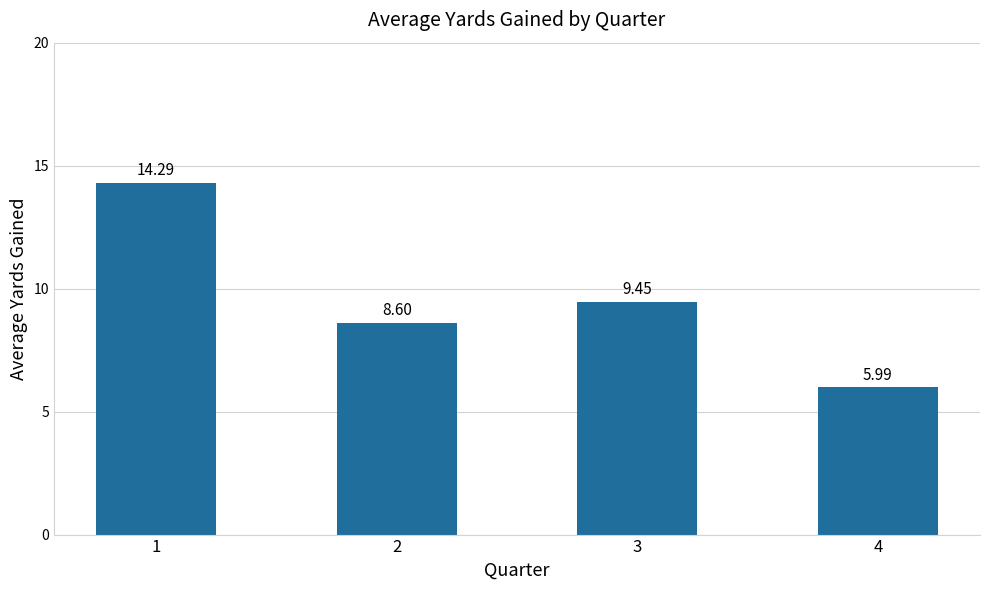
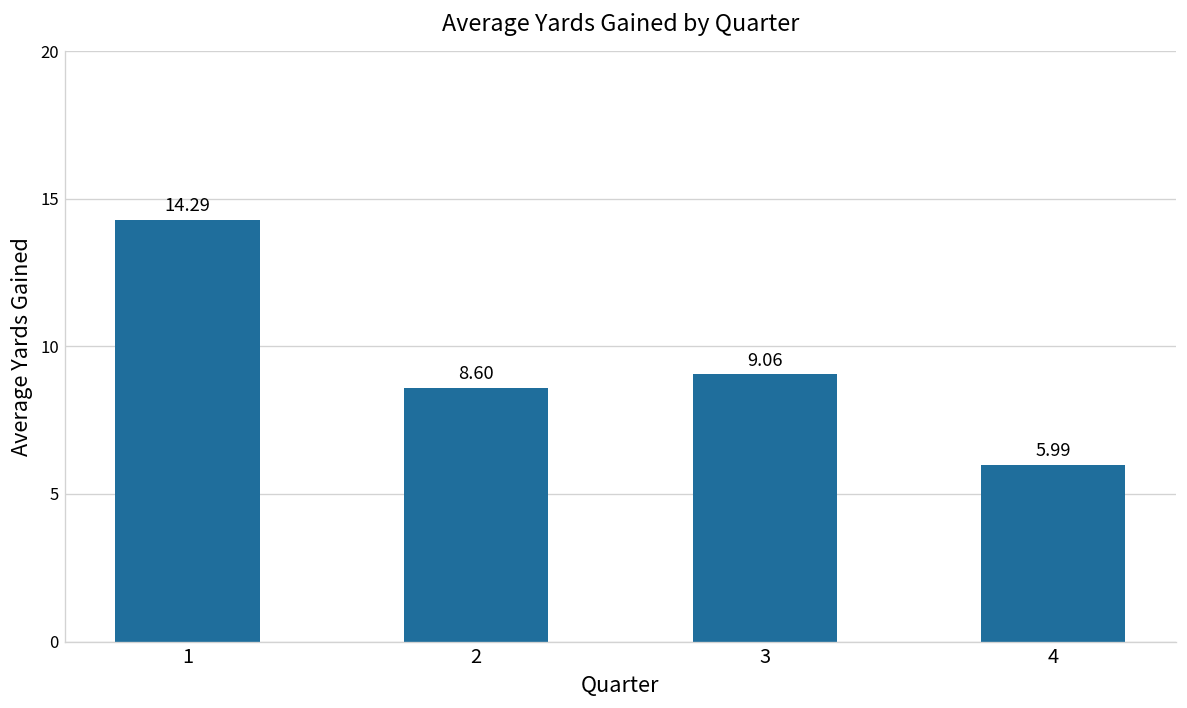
3: 9.45 -> 9.06
